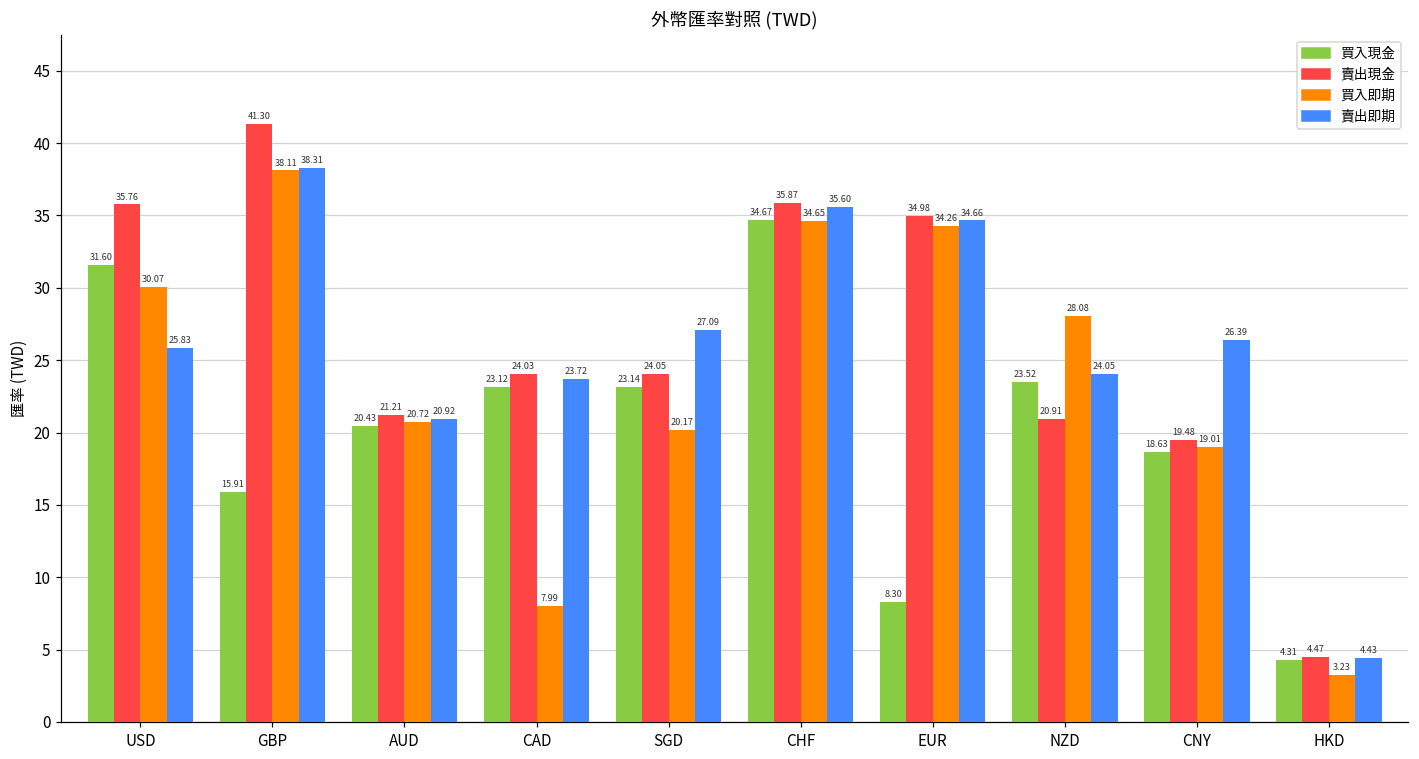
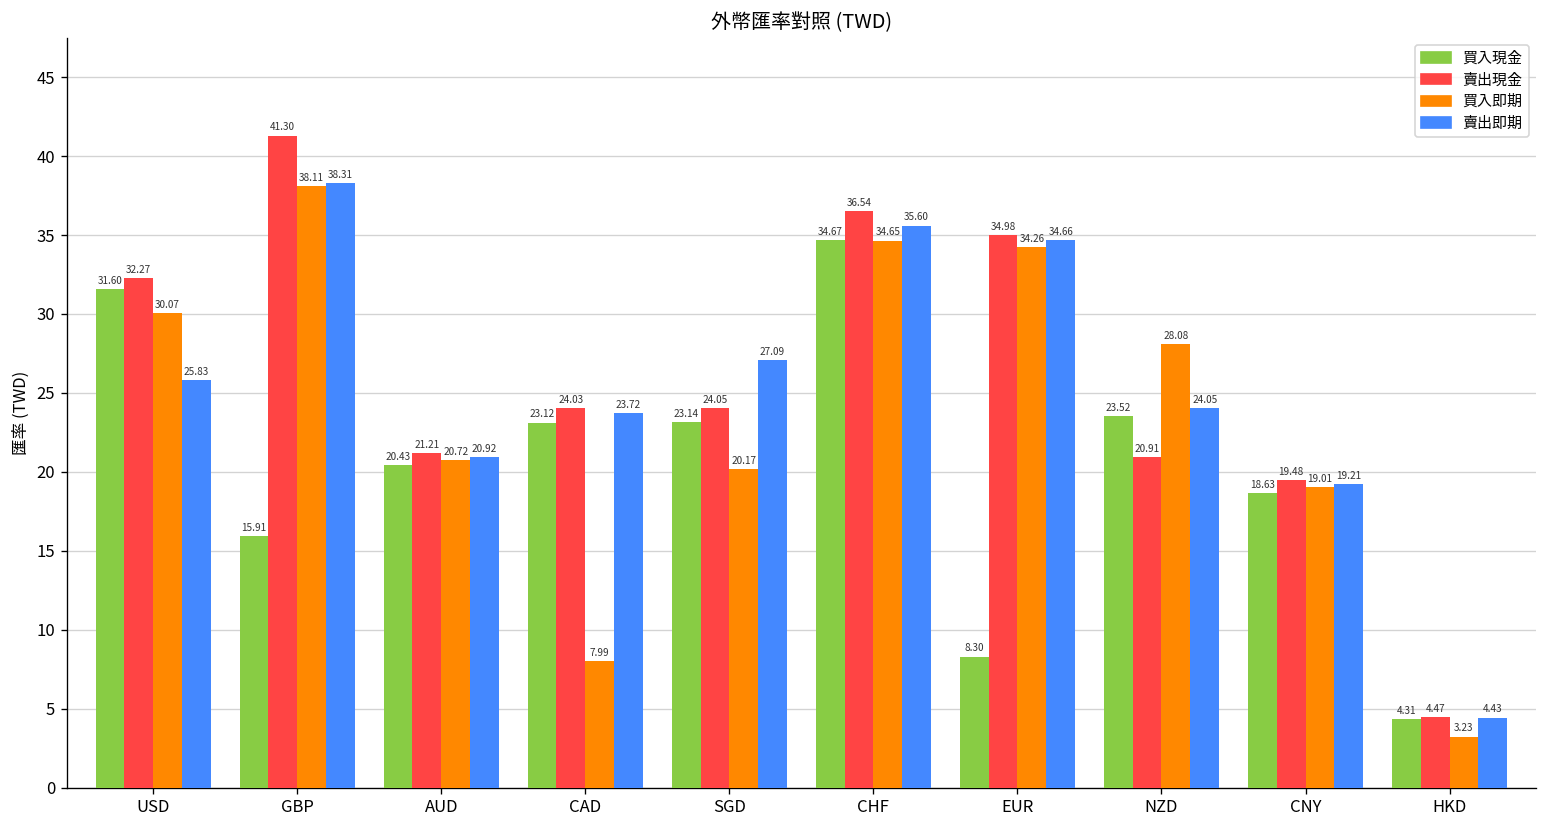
賣出現金, USD: 35.76 -> 32.27
賣出現金, CHF: 35.87 -> 36.54
賣出即期, CNY: 26.39 -> 19.21
